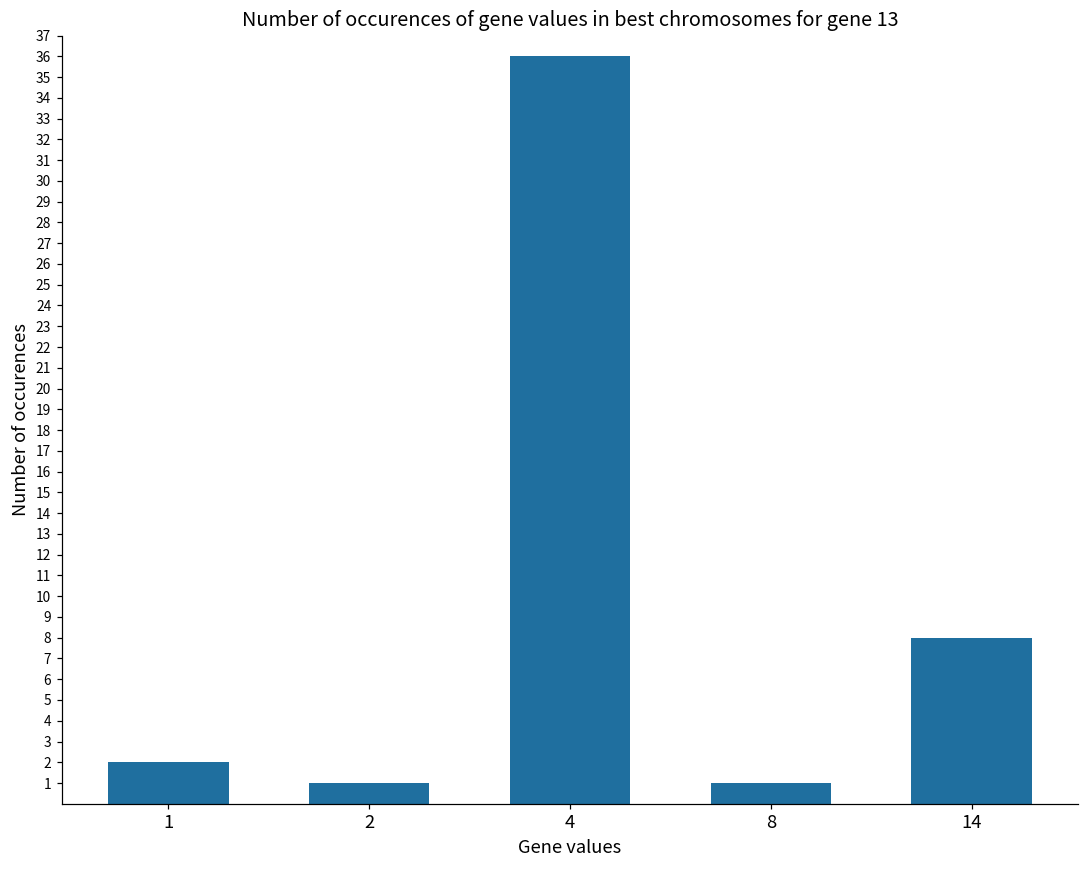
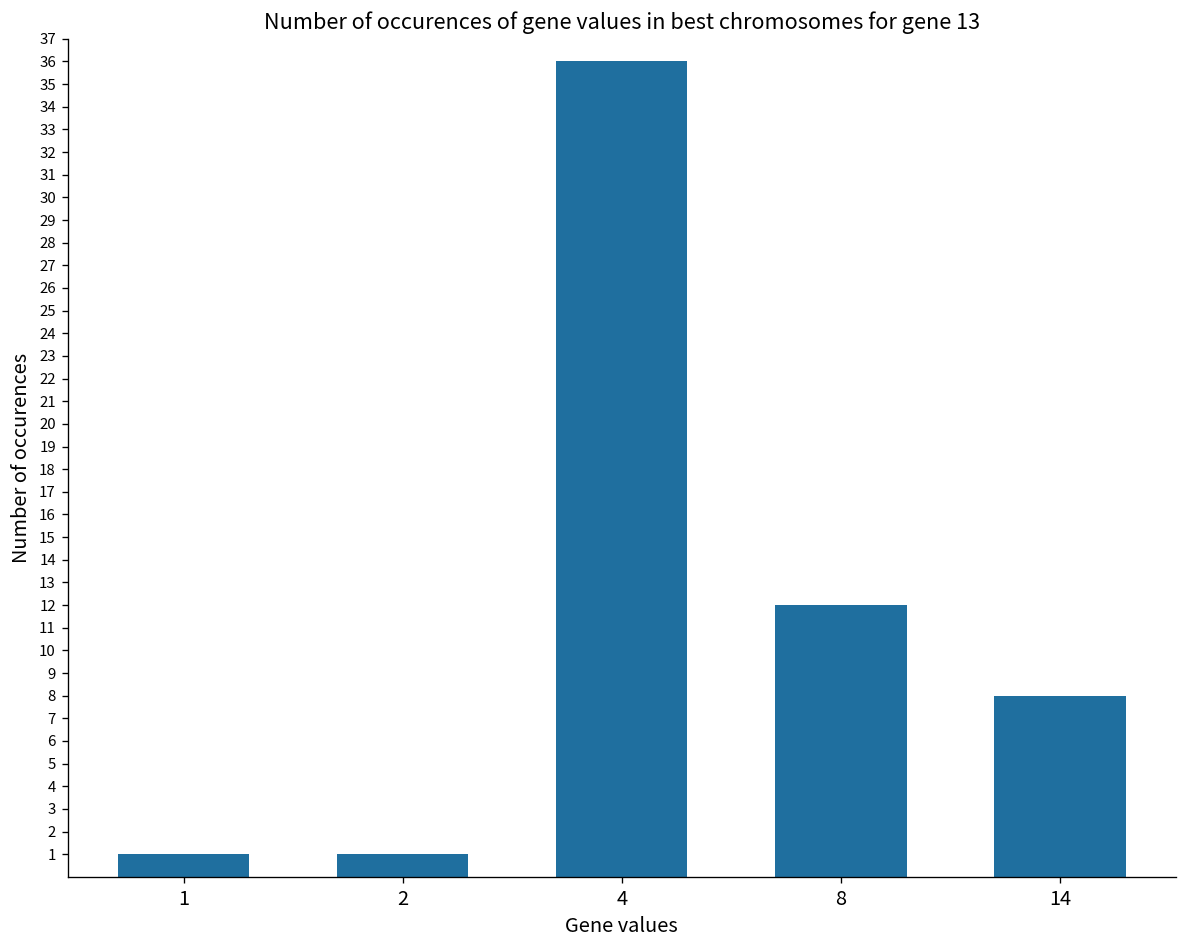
1: 2 -> 1
8: 1 -> 12
